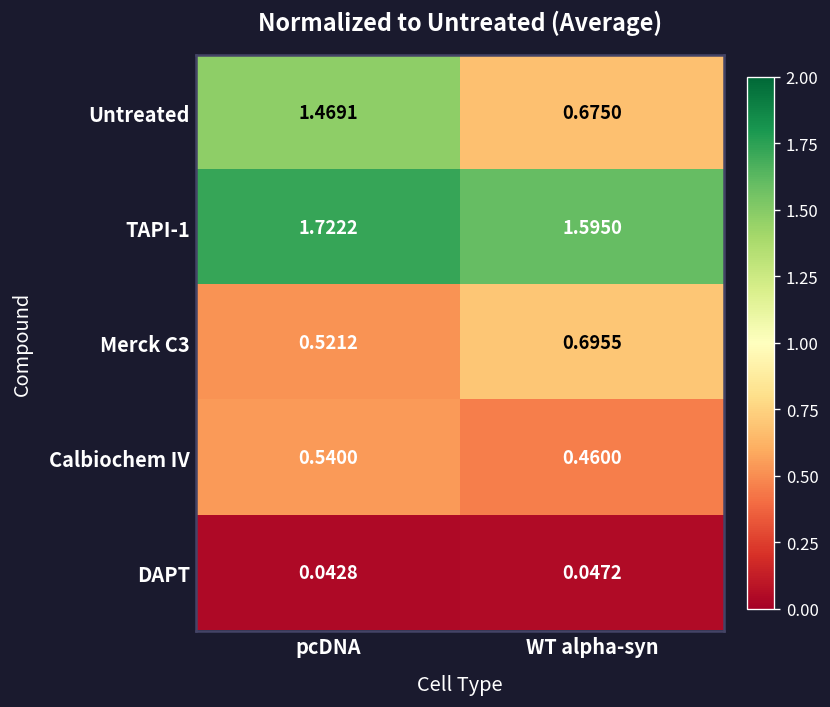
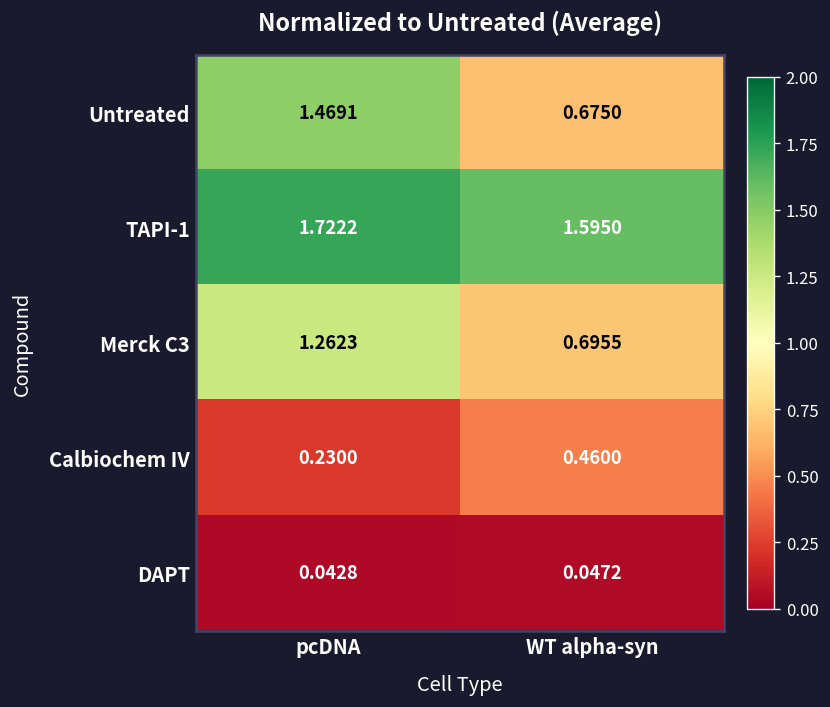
Merck C3, pcDNA: 0.5212 -> 1.2623
Calbiochem IV, pcDNA: 0.5400 -> 0.2300
